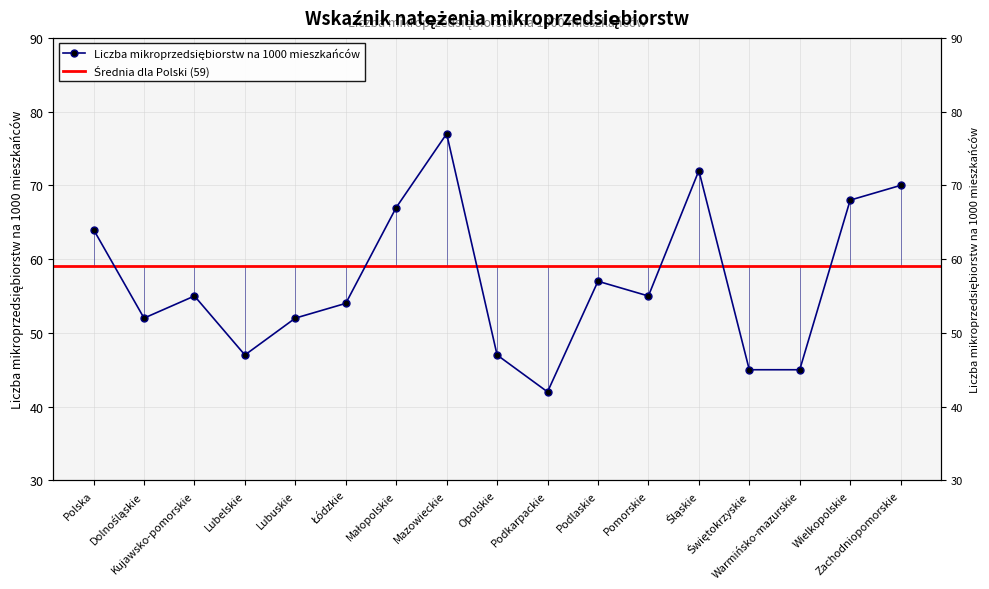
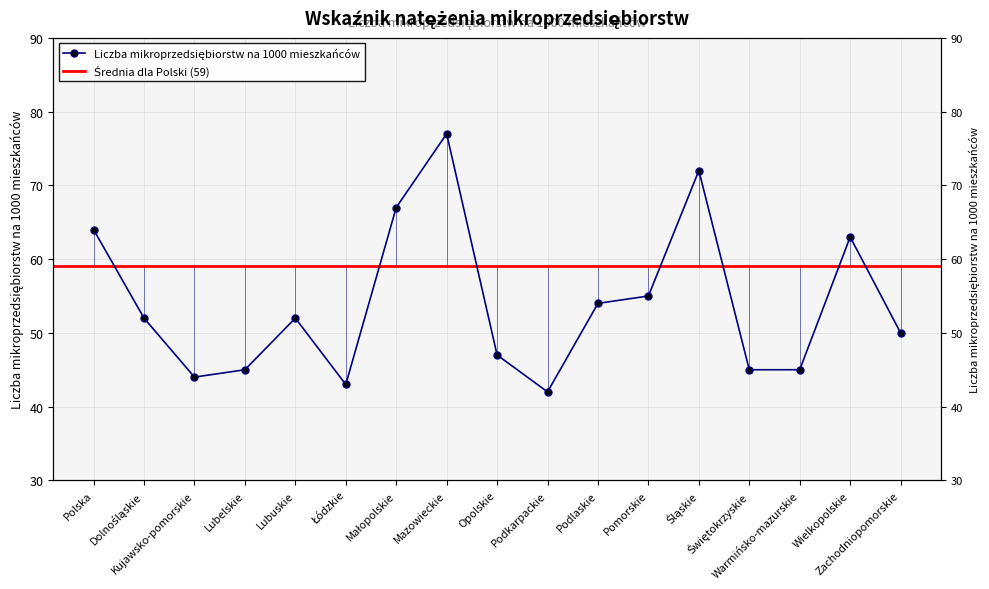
Kujawsko-pomorskie: 55 -> 44
Lubelskie: 47 -> 45
Łódzkie: 54 -> 43
Podlaskie: 57 -> 54
Wielkopolskie: 68 -> 63
Zachodniopomorskie: 70 -> 50
